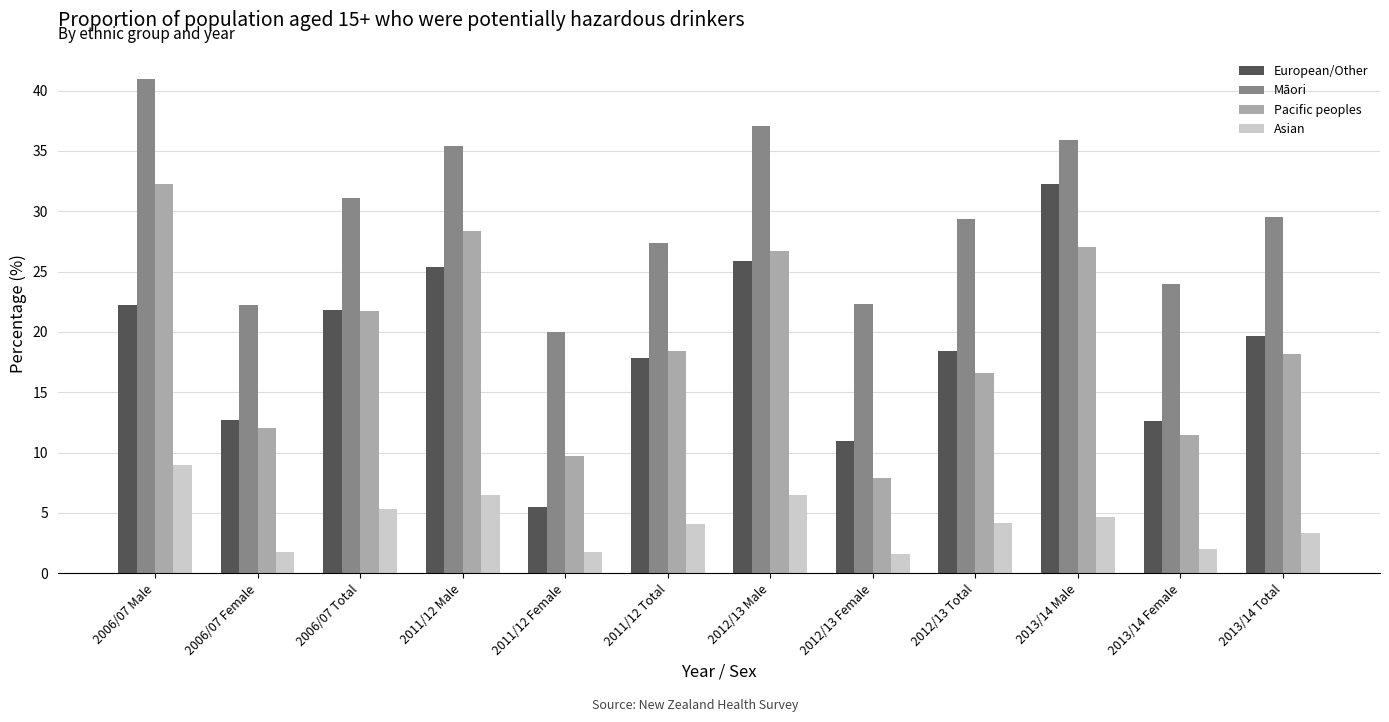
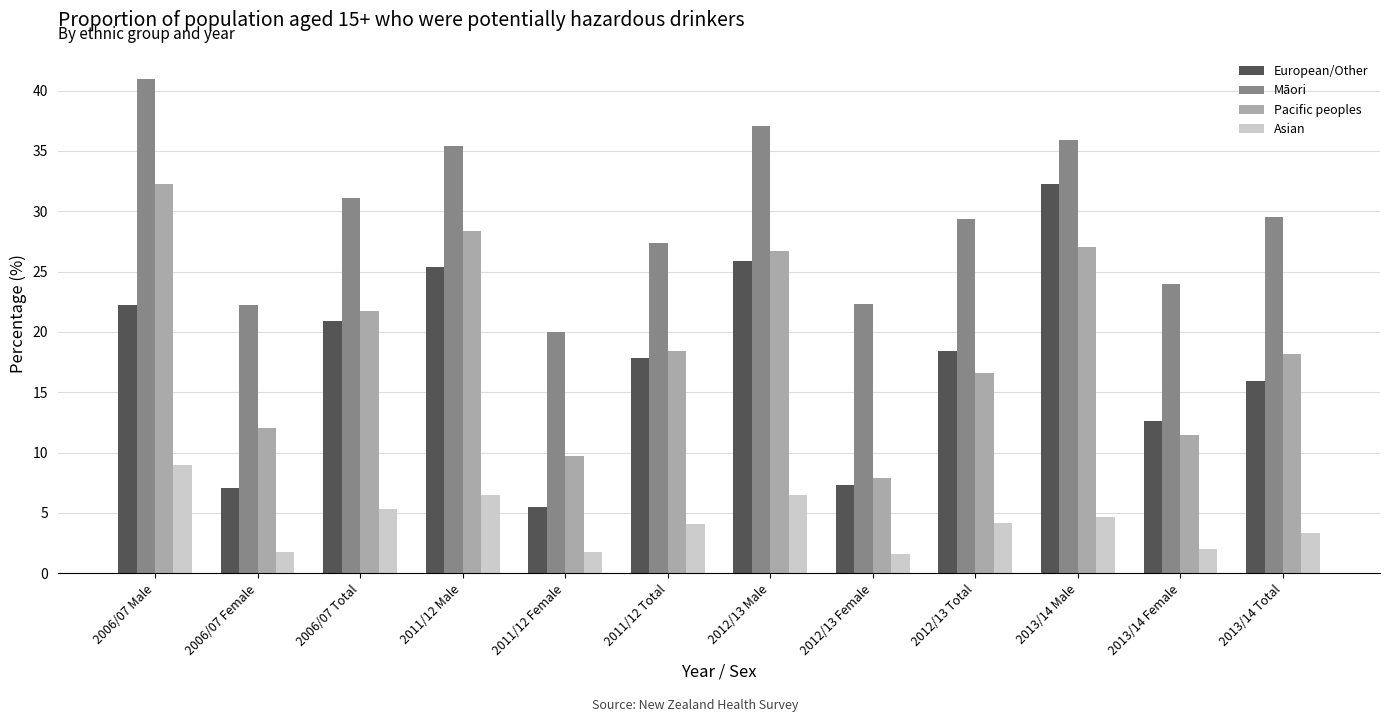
European/Other, 2006/07 Female: 12.7 -> 7.1
European/Other, 2006/07 Total: 21.8 -> 20.9
European/Other, 2012/13 Female: 11.0 -> 7.3
European/Other, 2013/14 Total: 19.7 -> 15.9
